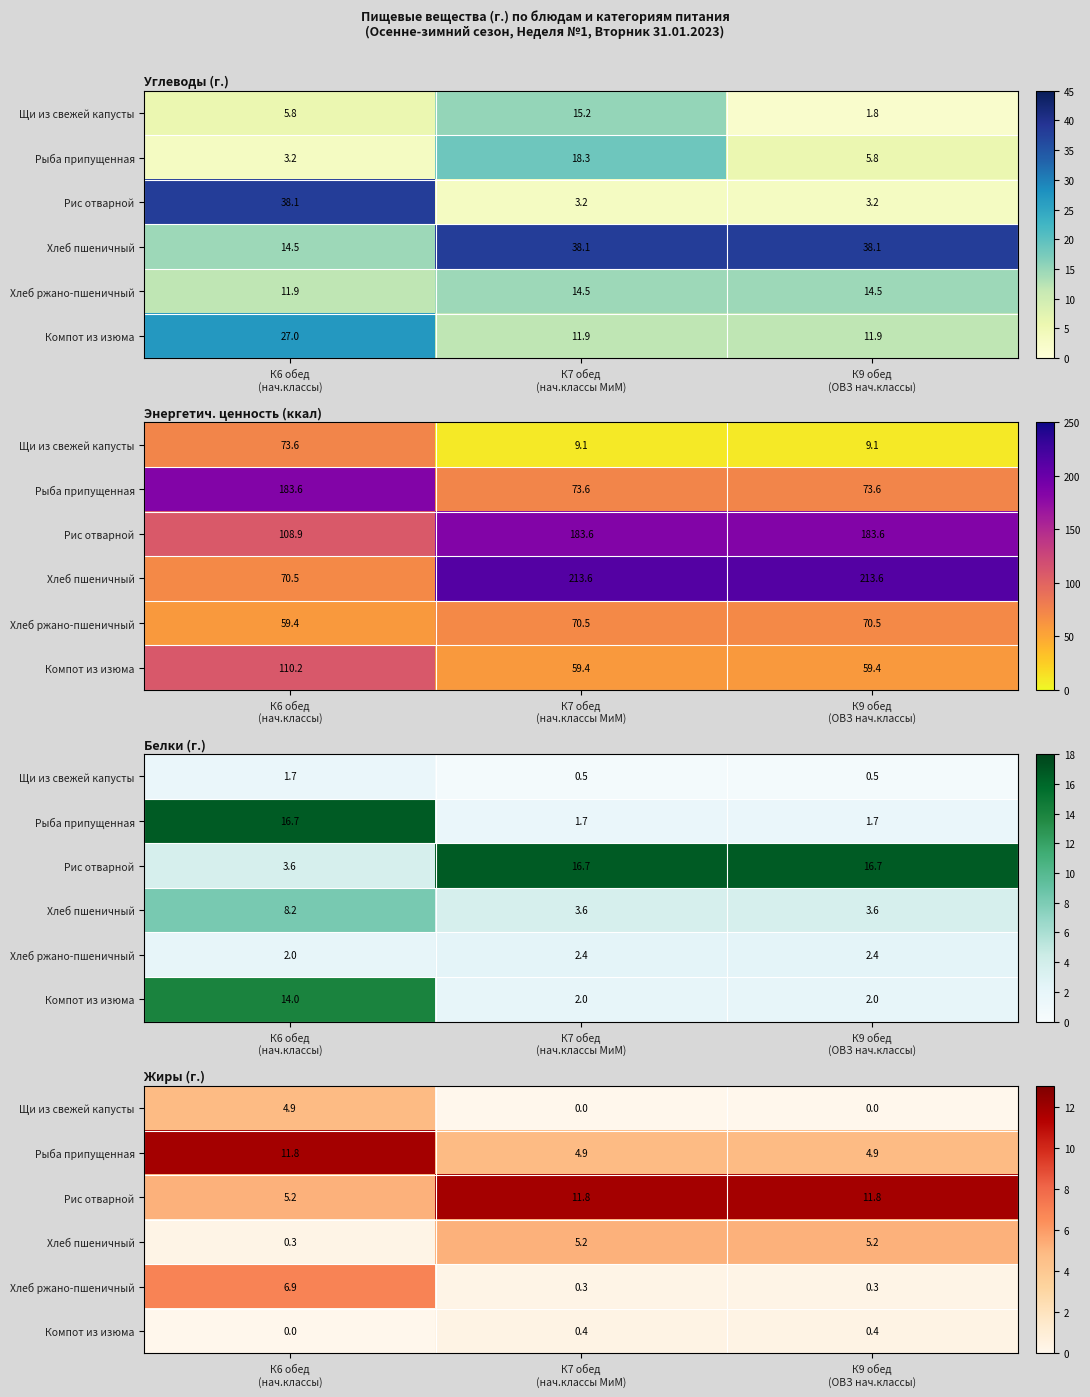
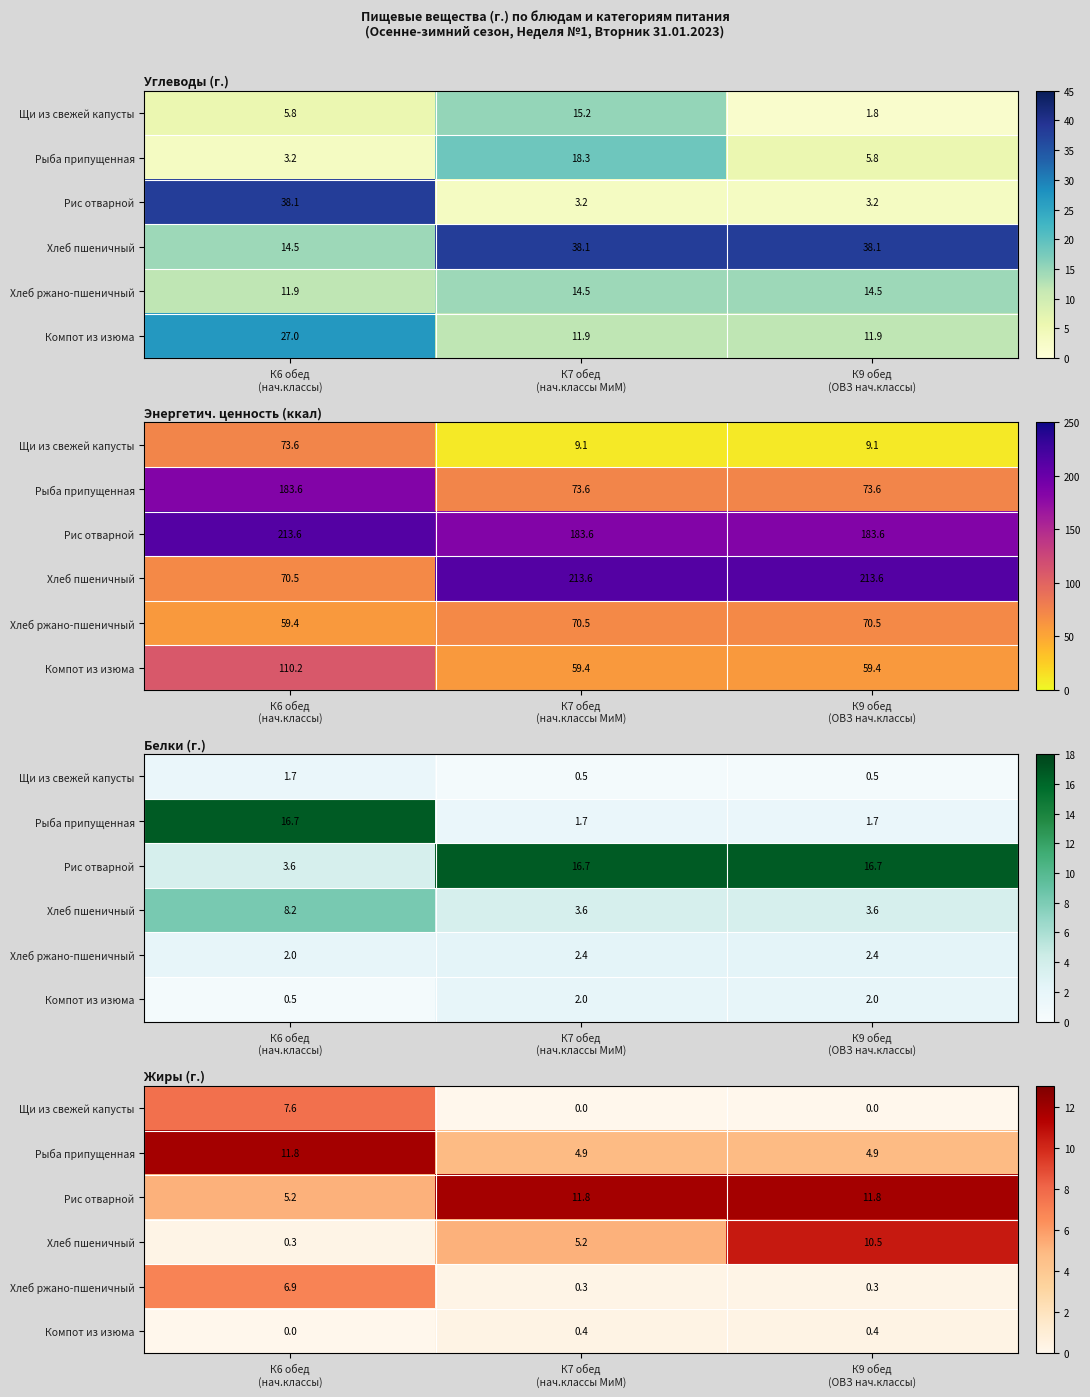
Энергетич. ценность (ккал), Рис отварной, К6 обед (нач.классы): 108.9 -> 213.6
Белки (г.), Компот из изюма, К6 обед (нач.классы): 14.0 -> 0.5
Жиры (г.), Щи из свежей капусты, К6 обед (нач.классы): 4.9 -> 7.6
Жиры (г.), Хлеб пшеничный, К9 обед (ОВЗ нач.классы): 5.2 -> 10.5
